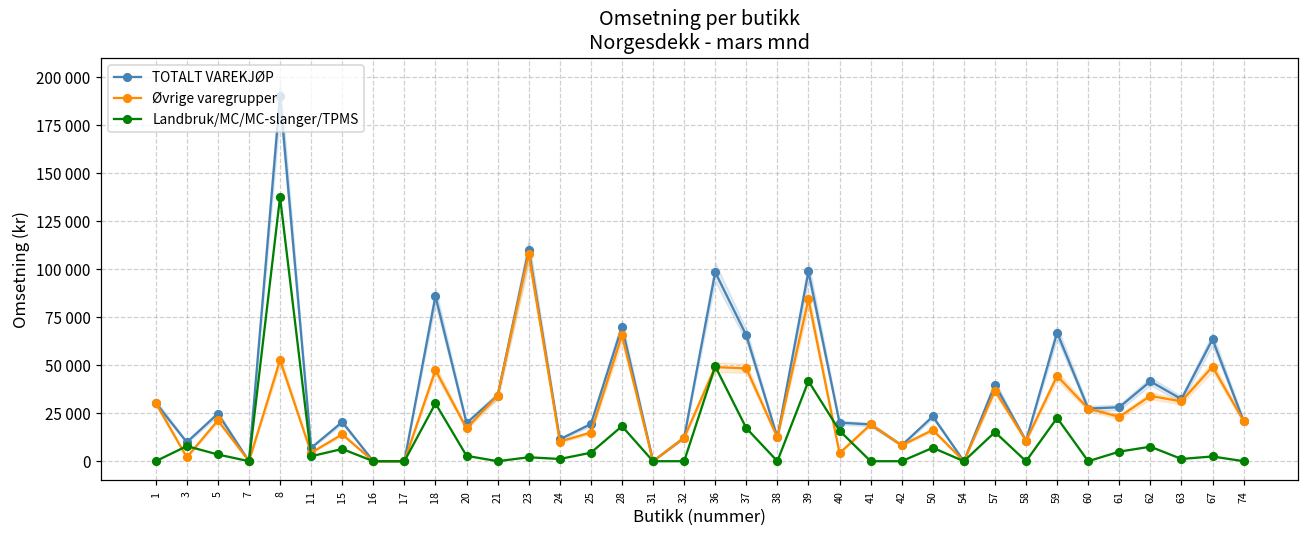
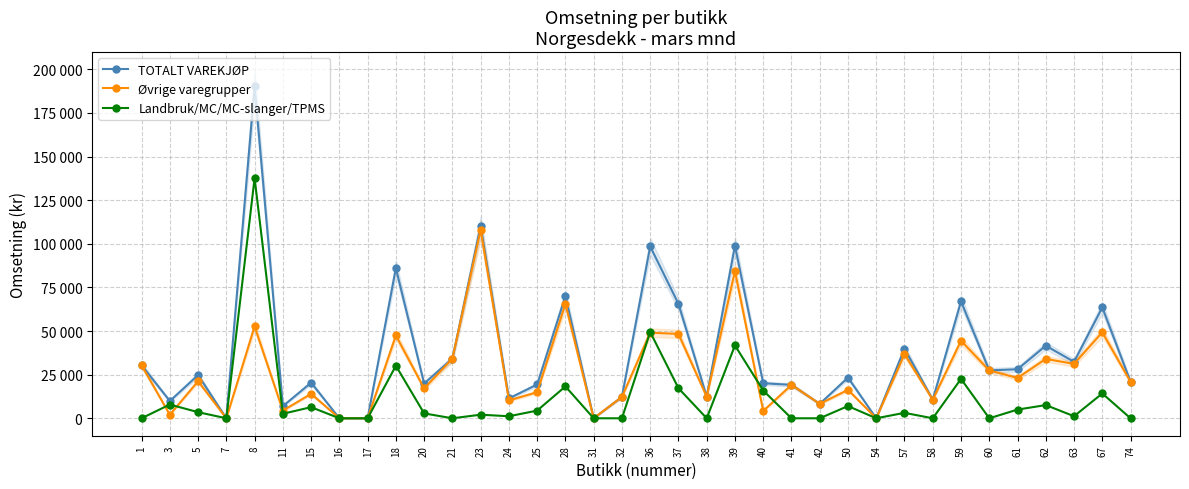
Landbruk/MC/MC-slanger/TPMS, 57: 15000 -> 3000
Landbruk/MC/MC-slanger/TPMS, 67: 2000 -> 14000
